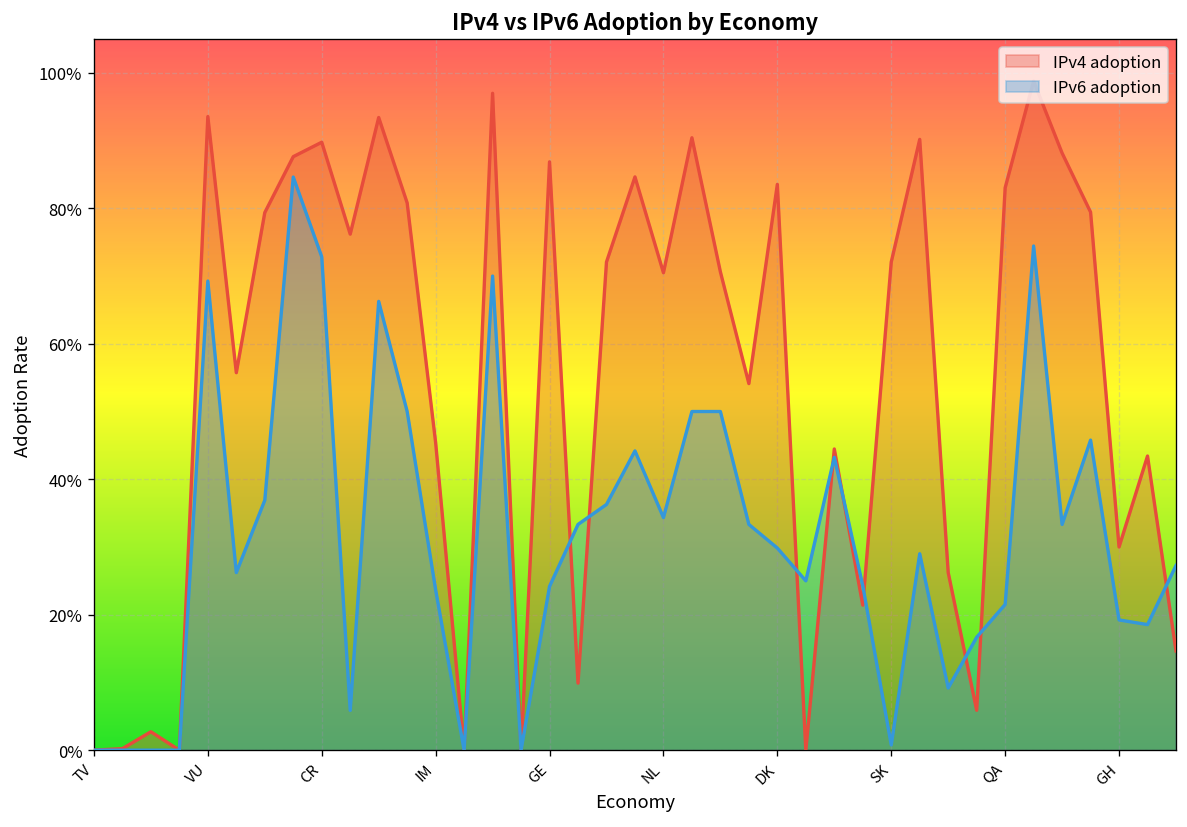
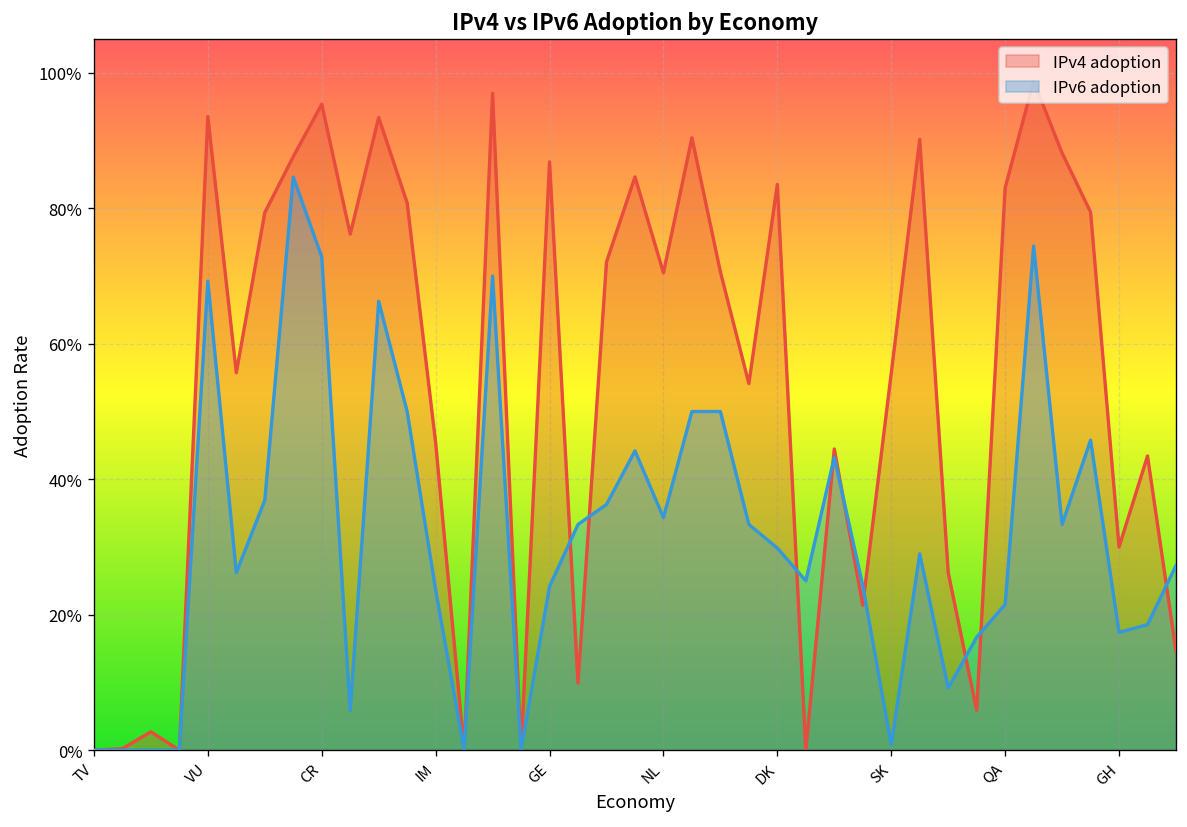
IPv4 adoption, CR: 90% -> 95%
IPv4 adoption, SK: 72% -> 56%
IPv6 adoption, GH: 19% -> 17%
